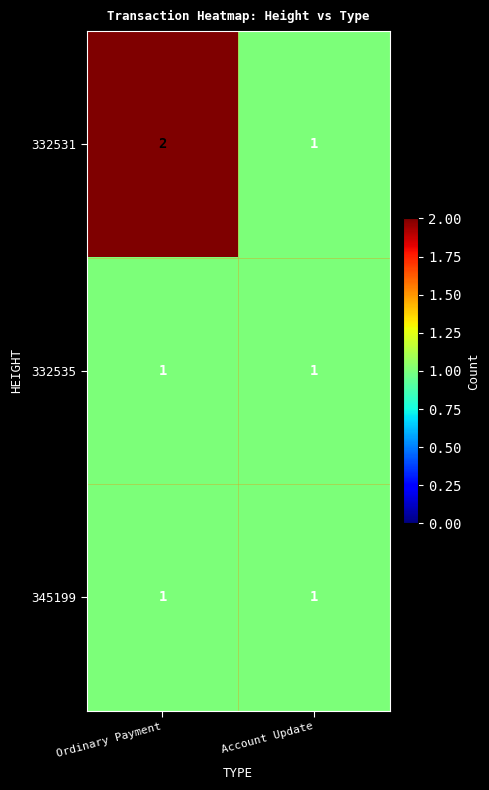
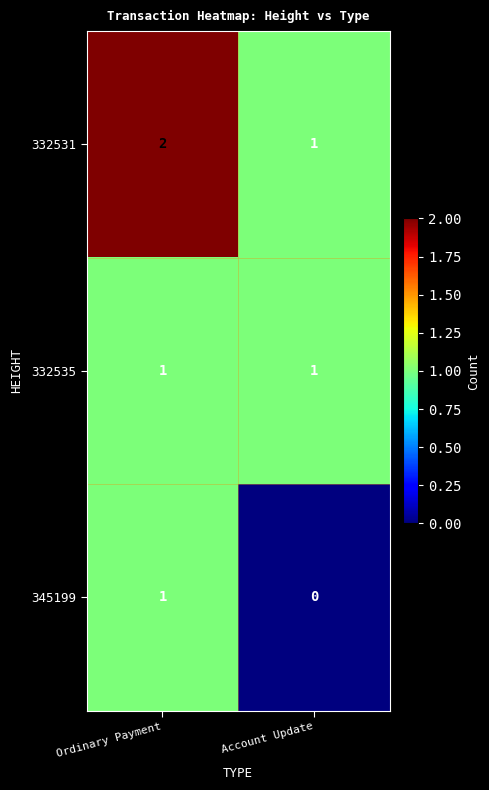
345199, Account Update: 1 -> 0
